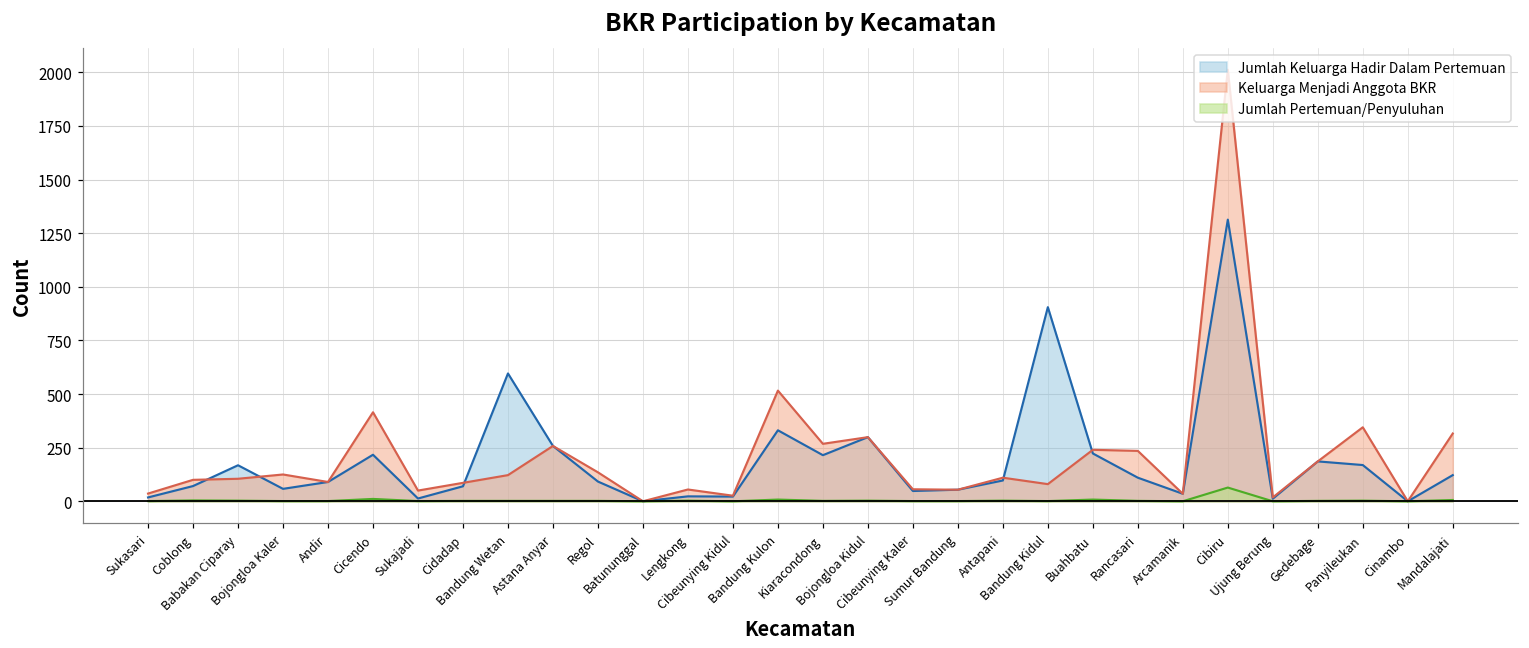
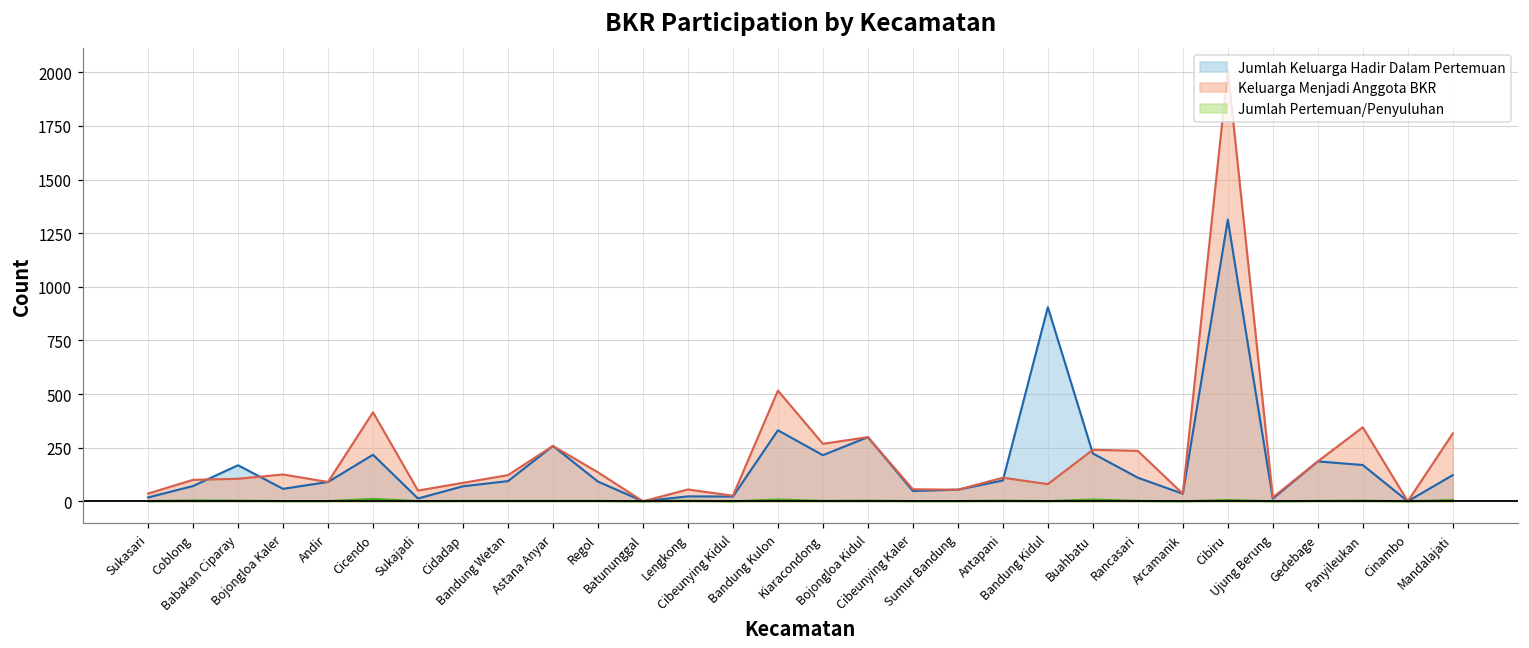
Jumlah Keluarga Hadir Dalam Pertemuan, Bandung Wetan: 600 -> 90
Jumlah Pertemuan/Penyuluhan, Cibiru: 60 -> 10
